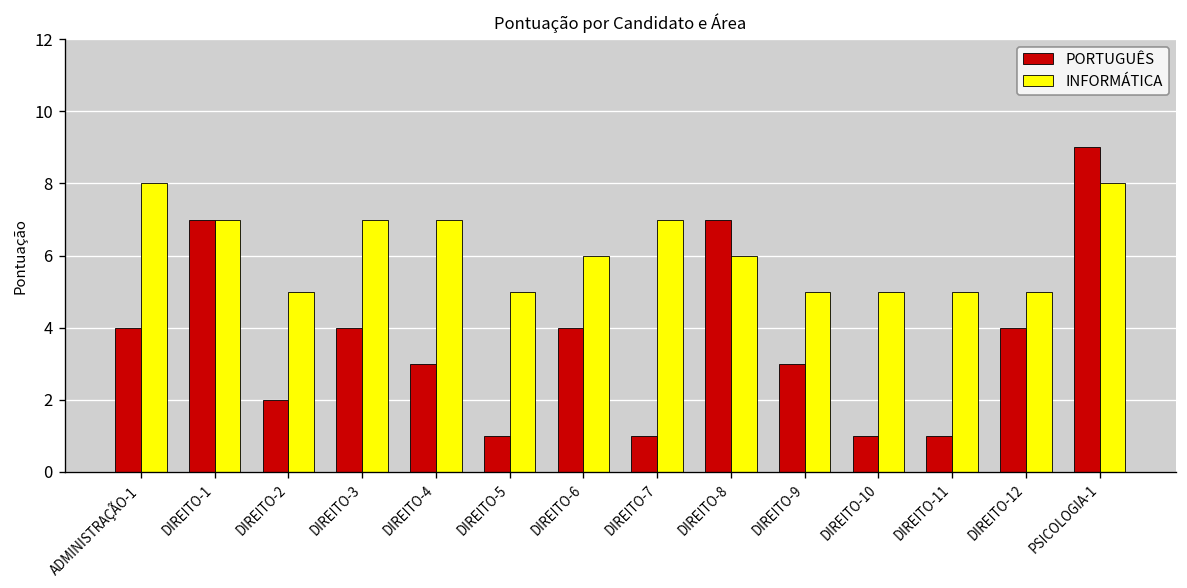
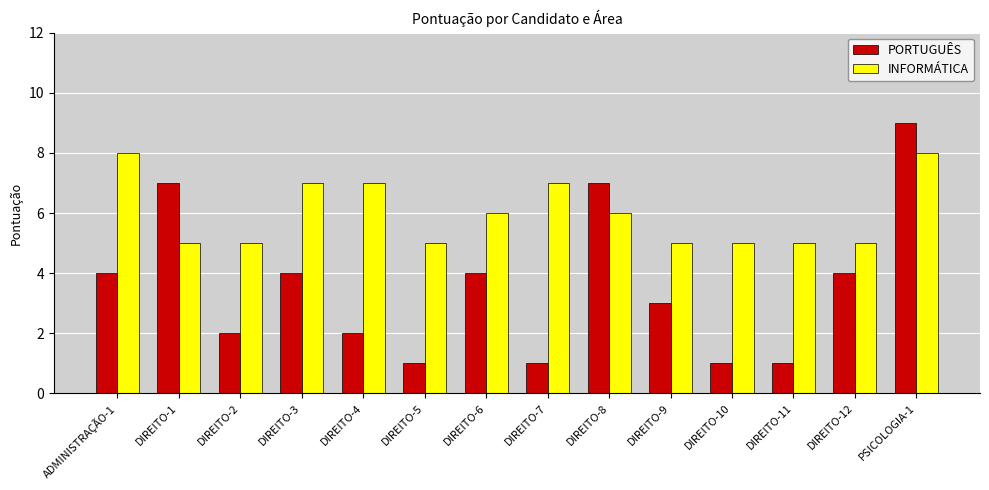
INFORMÁTICA, DIREITO-1: 7 -> 5
PORTUGUÊS, DIREITO-4: 3 -> 2
